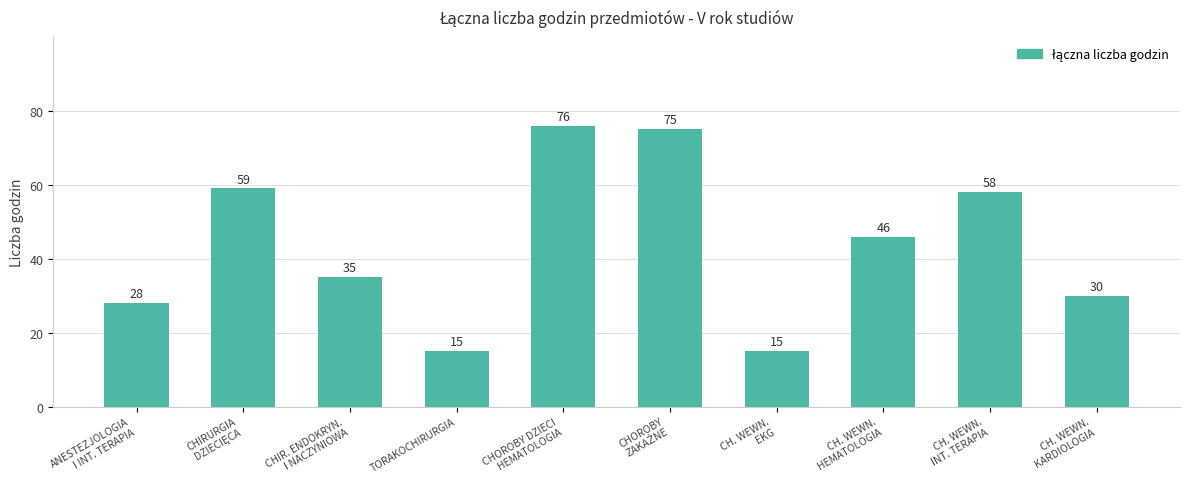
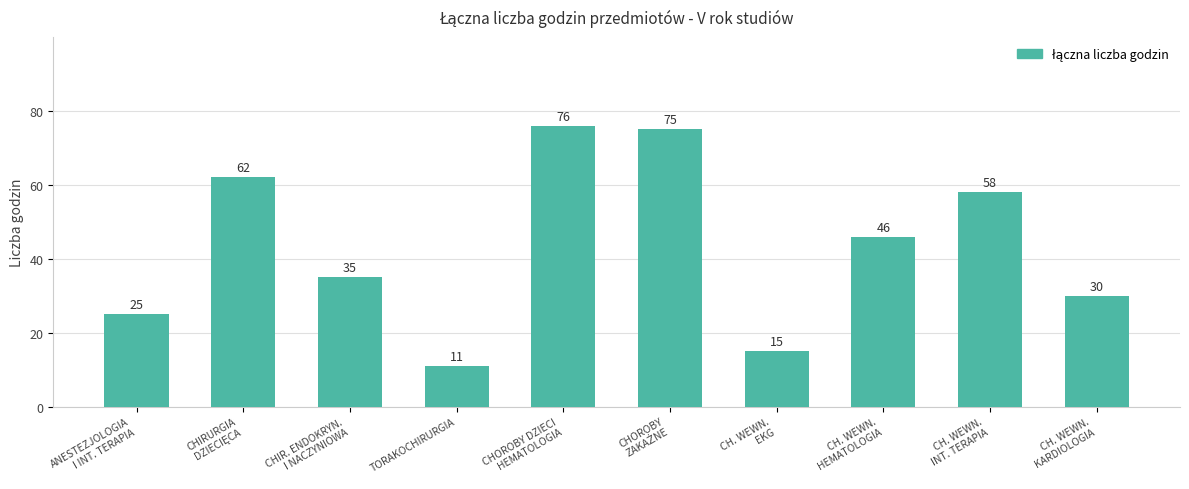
ANESTEZJOLOGIA I INT. TERAPIA: 28 -> 25
CHIRURGIA DZIECIĘCA: 59 -> 62
TORAKOCHIRURGIA: 15 -> 11
